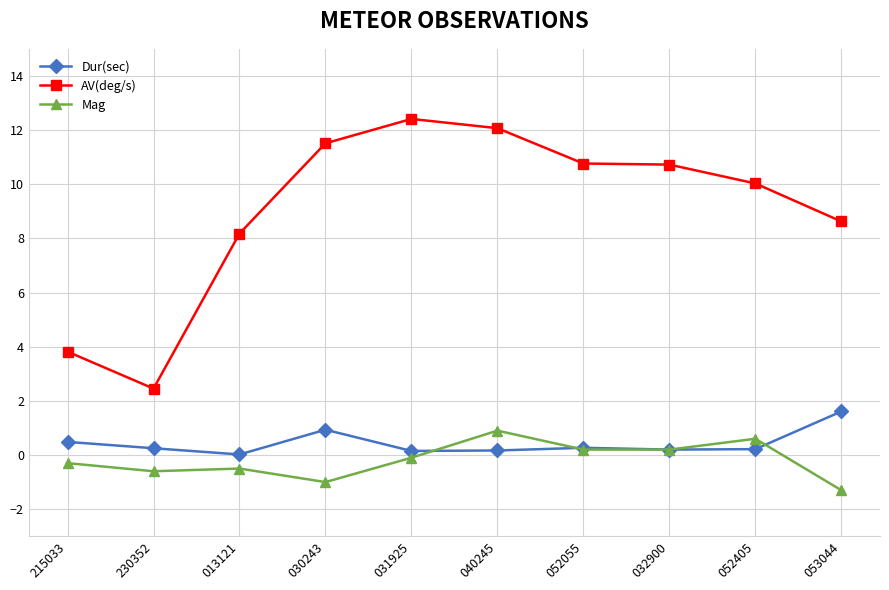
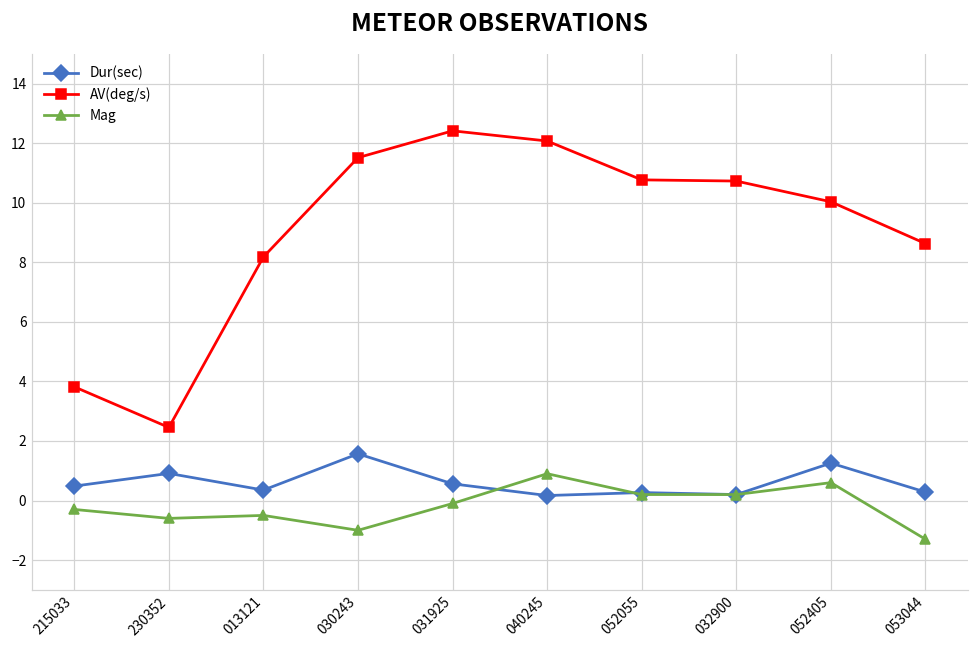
Dur(sec), 230352: 0.3 -> 0.9
Dur(sec), 013121: 0.0 -> 0.4
Dur(sec), 030243: 0.9 -> 1.6
Dur(sec), 031925: 0.2 -> 0.6
Dur(sec), 052405: 0.2 -> 1.3
Dur(sec), 053044: 1.6 -> 0.3
